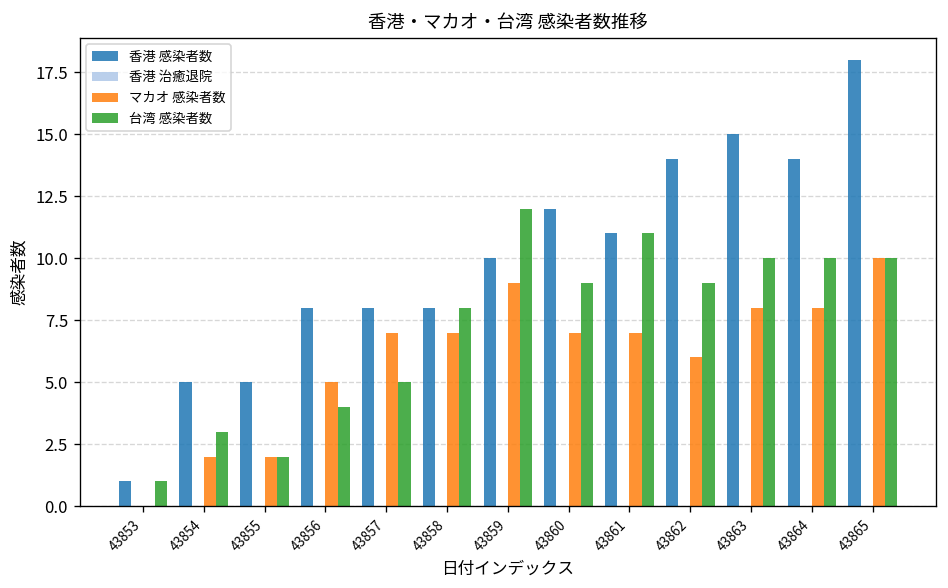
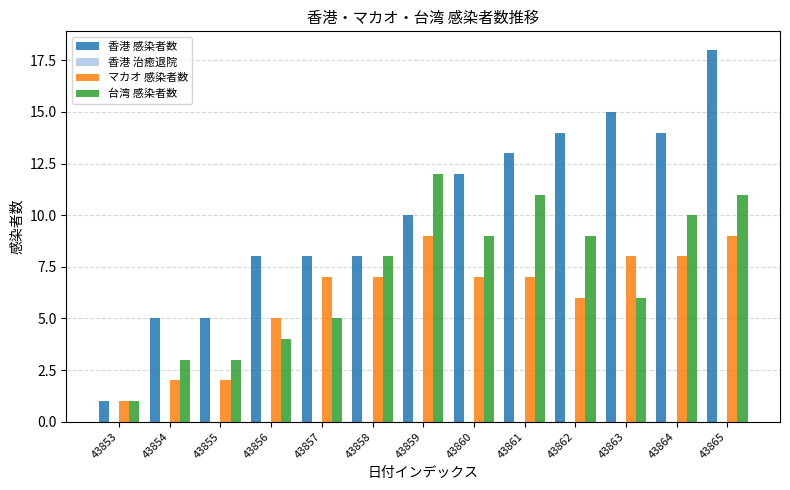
マカオ 感染者数, 43853: 0 -> 1
台湾 感染者数, 43855: 2 -> 3
香港 感染者数, 43861: 11 -> 13
台湾 感染者数, 43863: 10 -> 6
マカオ 感染者数, 43865: 10 -> 9
台湾 感染者数, 43865: 10 -> 11
